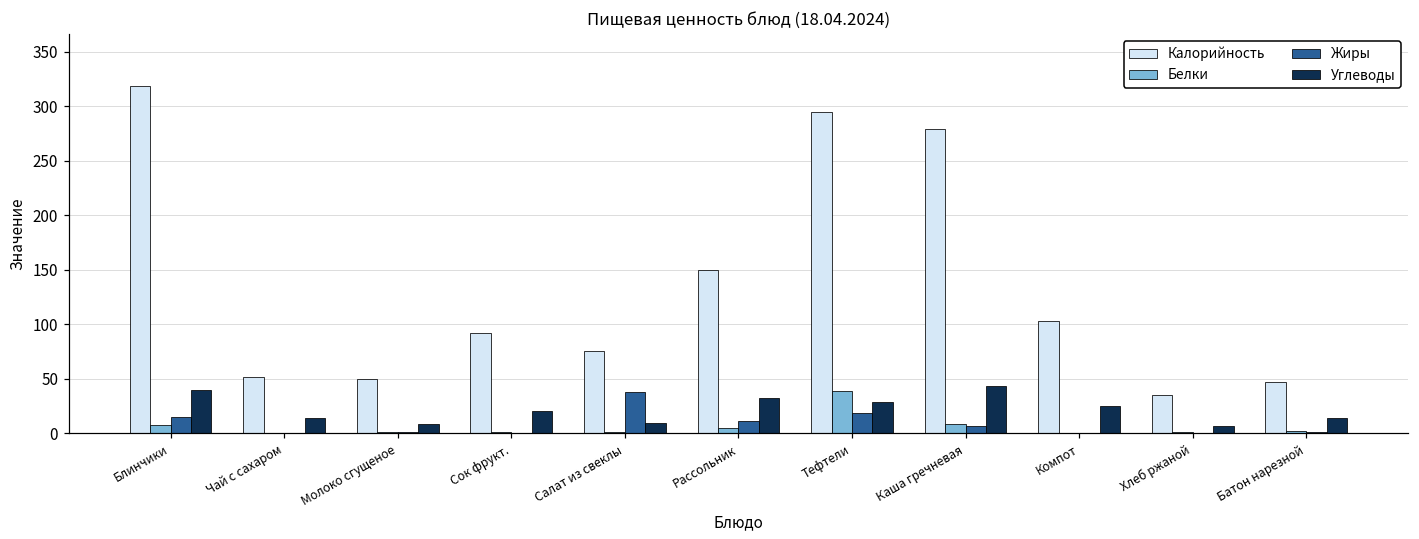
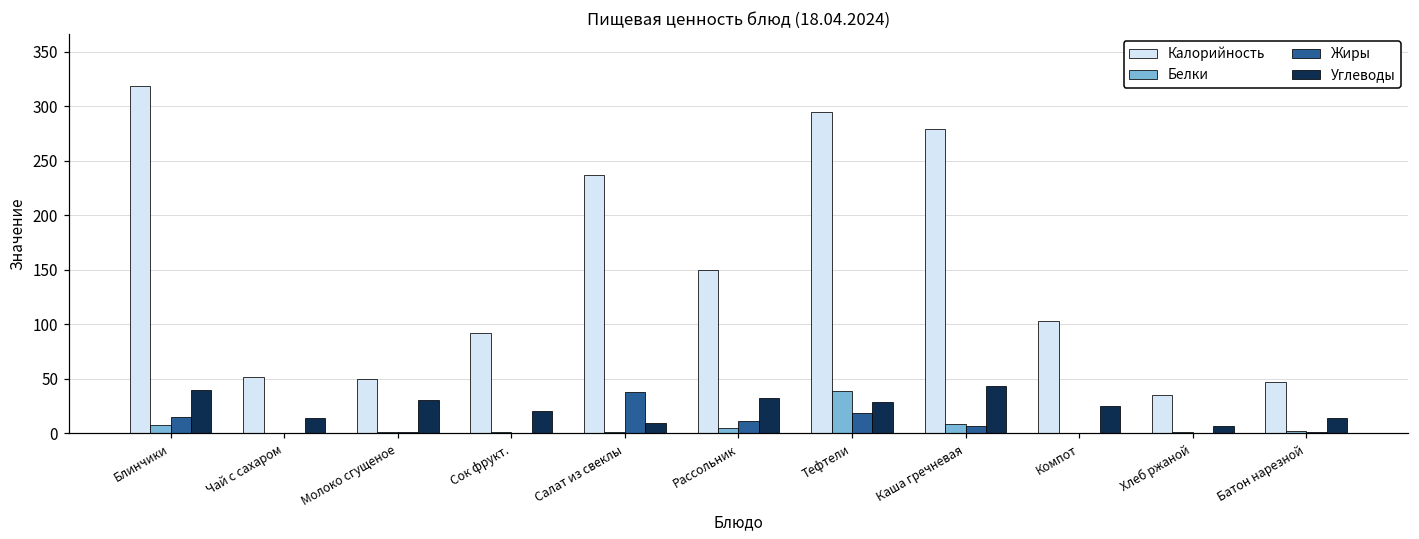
Углеводы, Молоко сгущеное: 10 -> 30
Калорийность, Салат из свеклы: 80 -> 240
